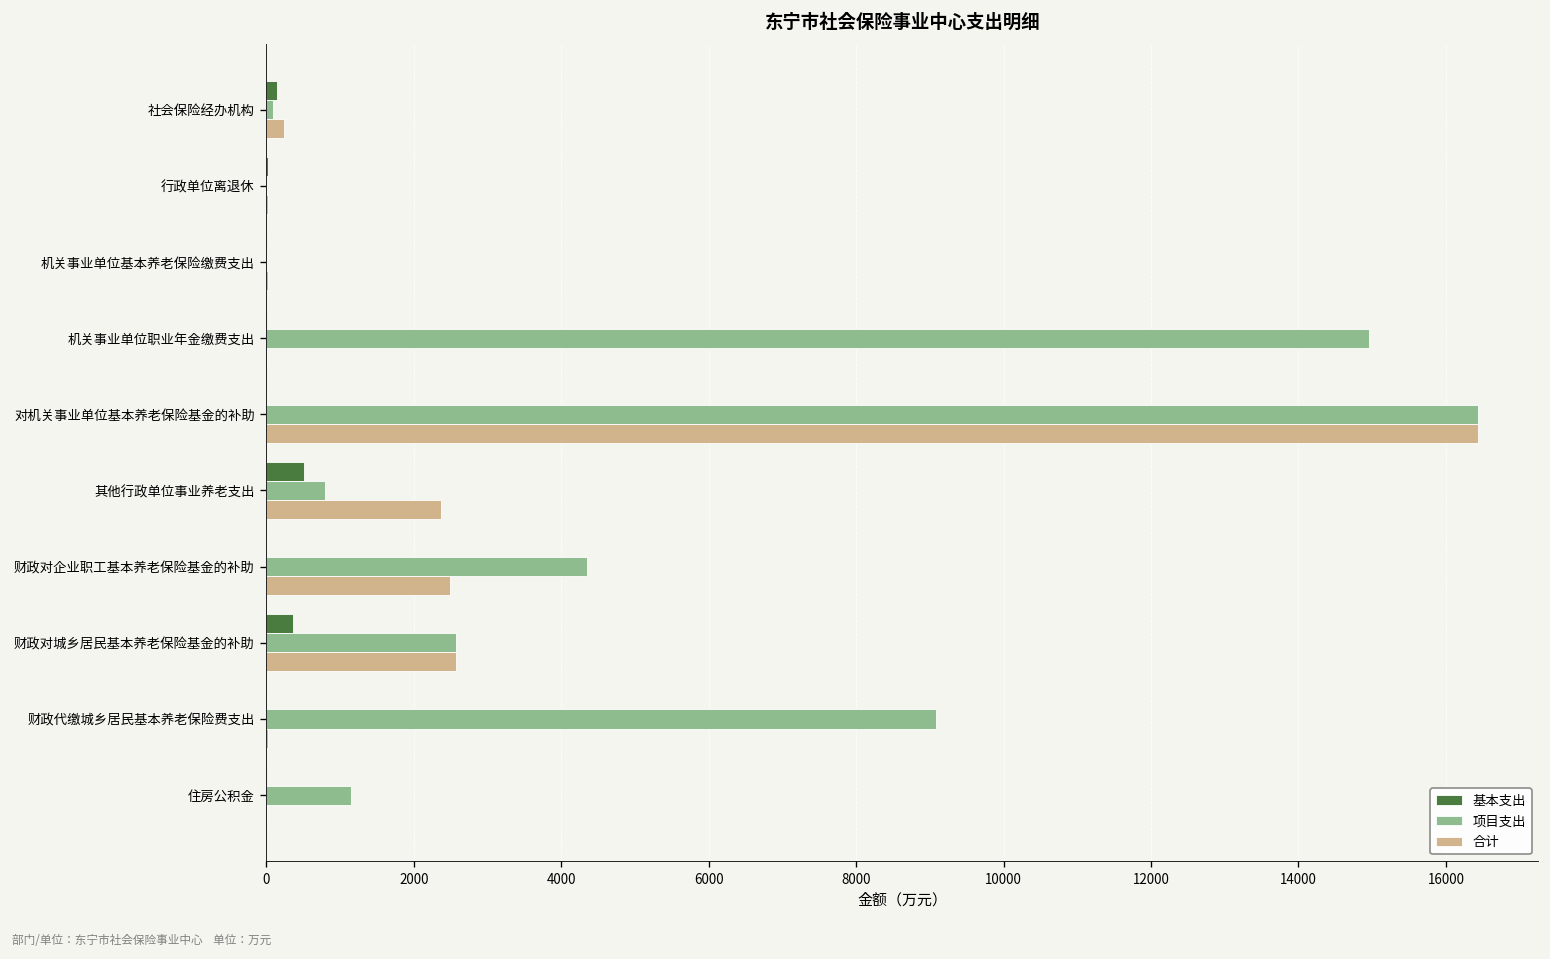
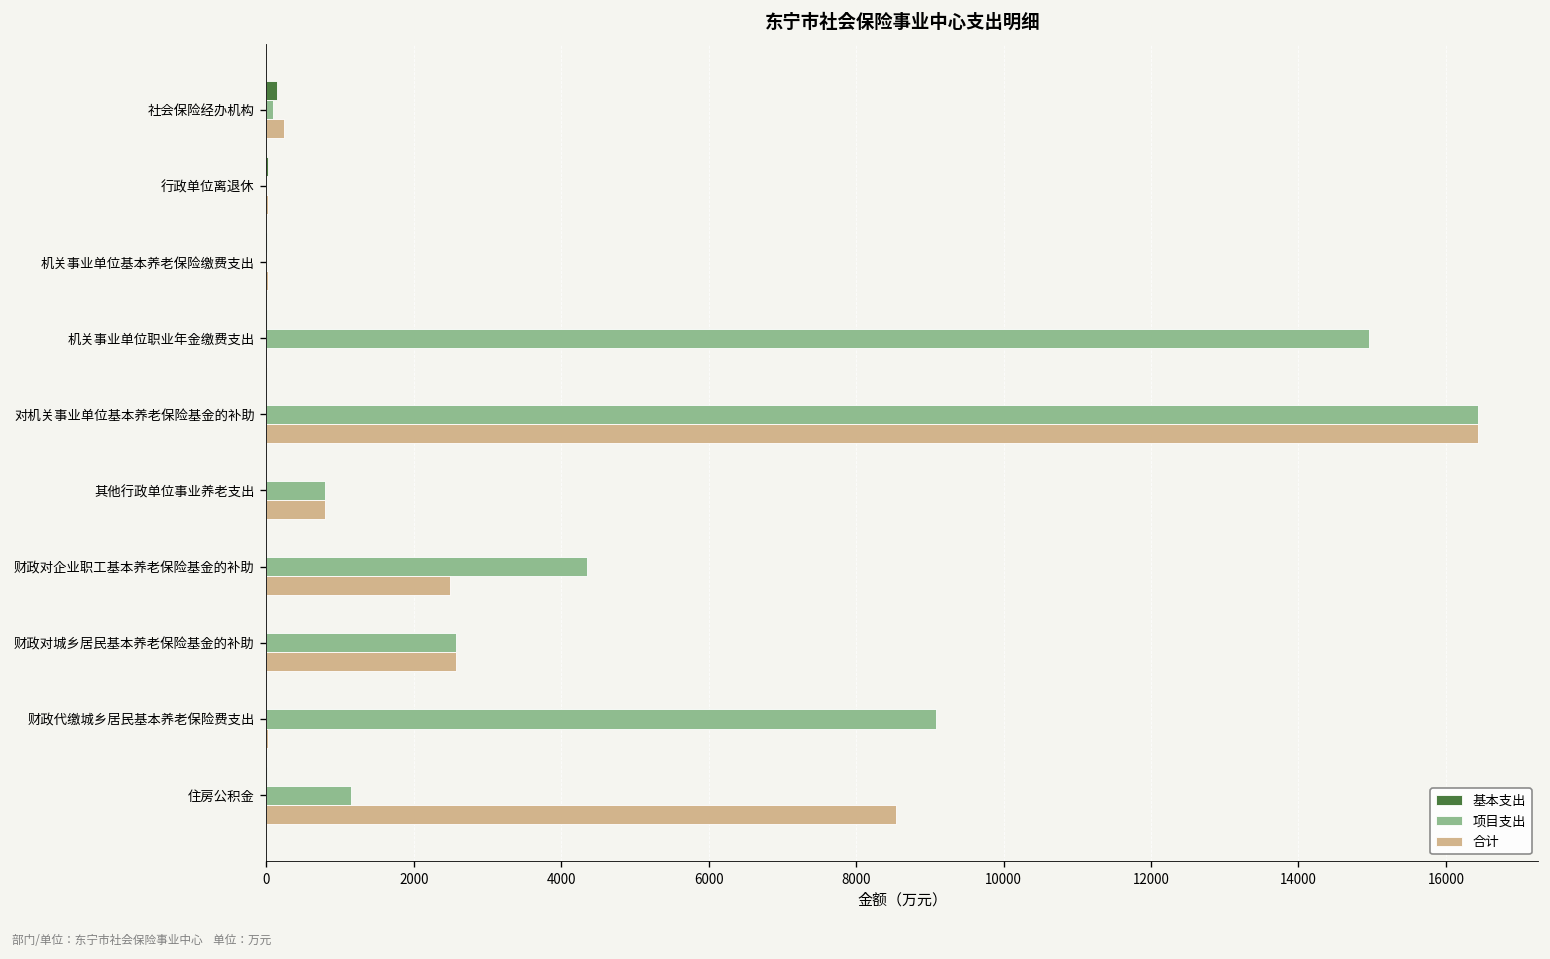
基本支出, 其他行政单位事业养老支出: 500 -> 0
合计, 其他行政单位事业养老支出: 2400 -> 800
基本支出, 财政对城乡居民基本养老保险基金的补助: 400 -> 0
合计, 住房公积金: 0 -> 8500
